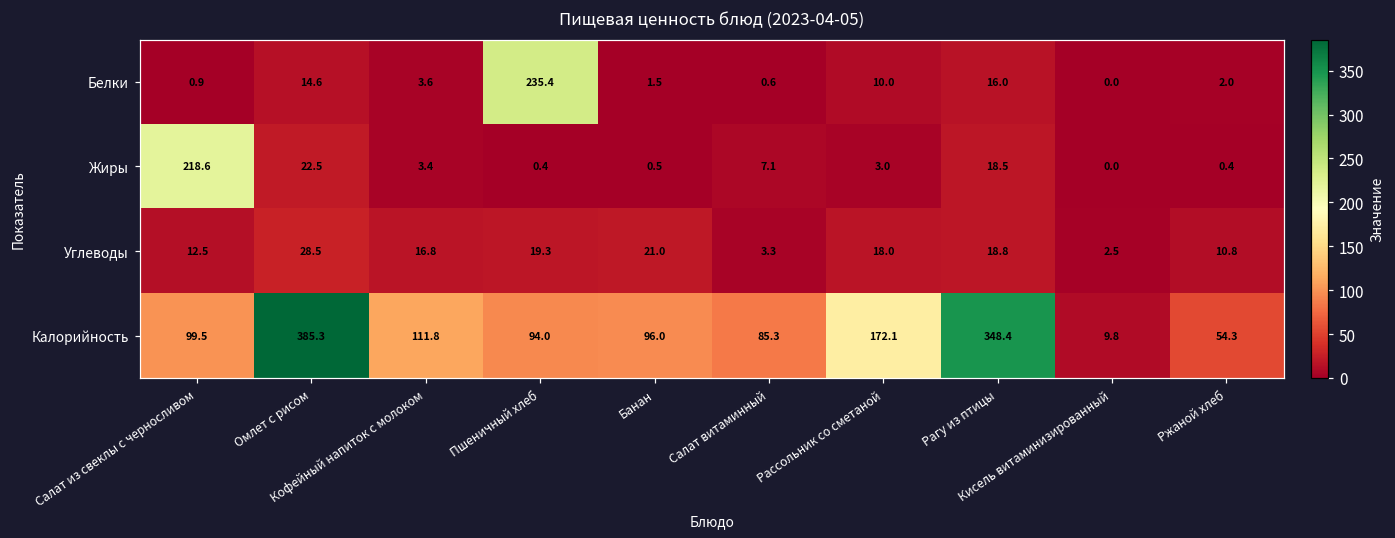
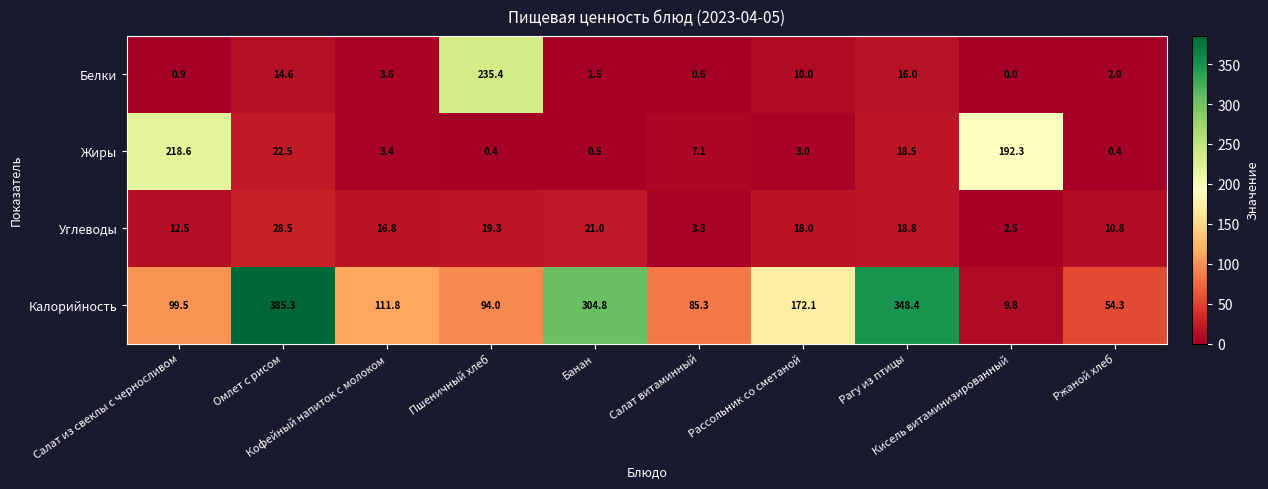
Жиры, Кисель витаминизированный: 0.0 -> 192.3
Калорийность, Банан: 96.0 -> 304.8
